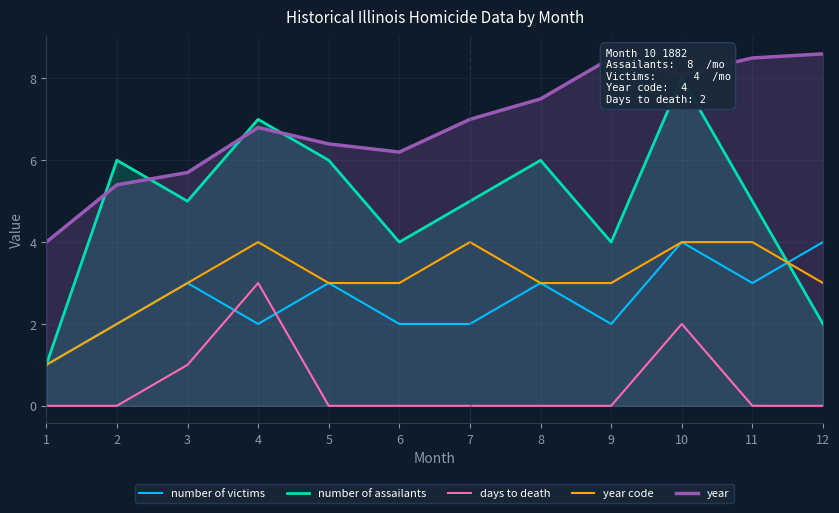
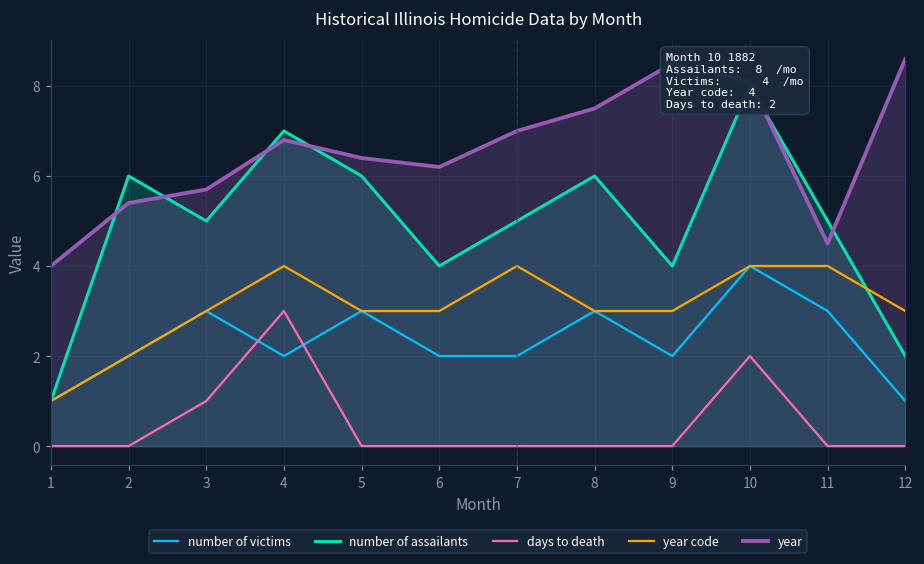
year, 11: 8.5 -> 4.5
number of victims, 12: 4 -> 1
